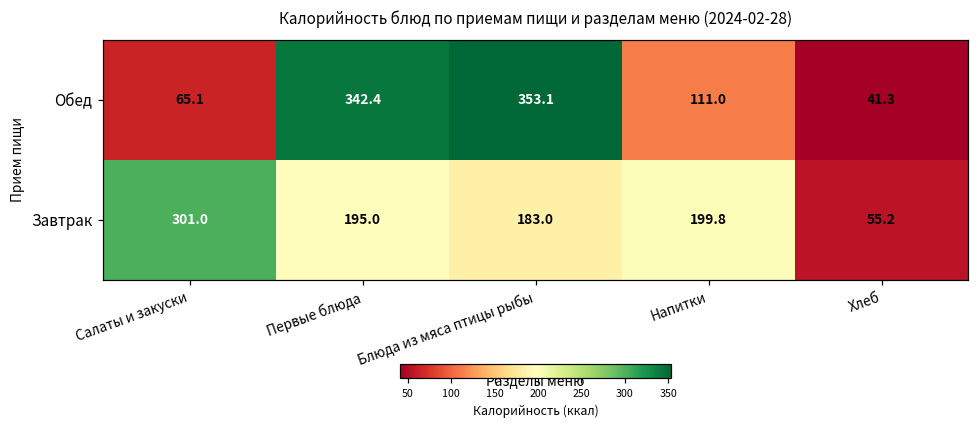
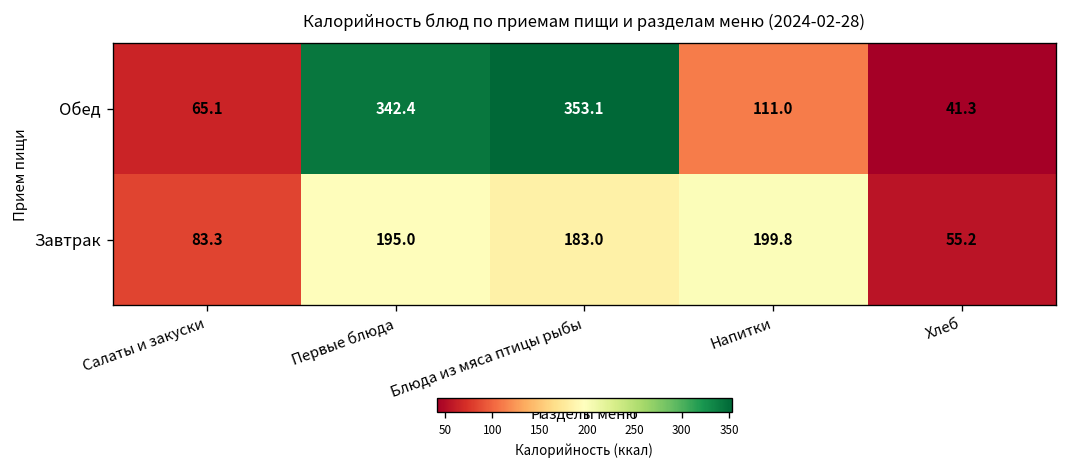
Завтрак, Салаты и закуски: 301.0 -> 83.3
